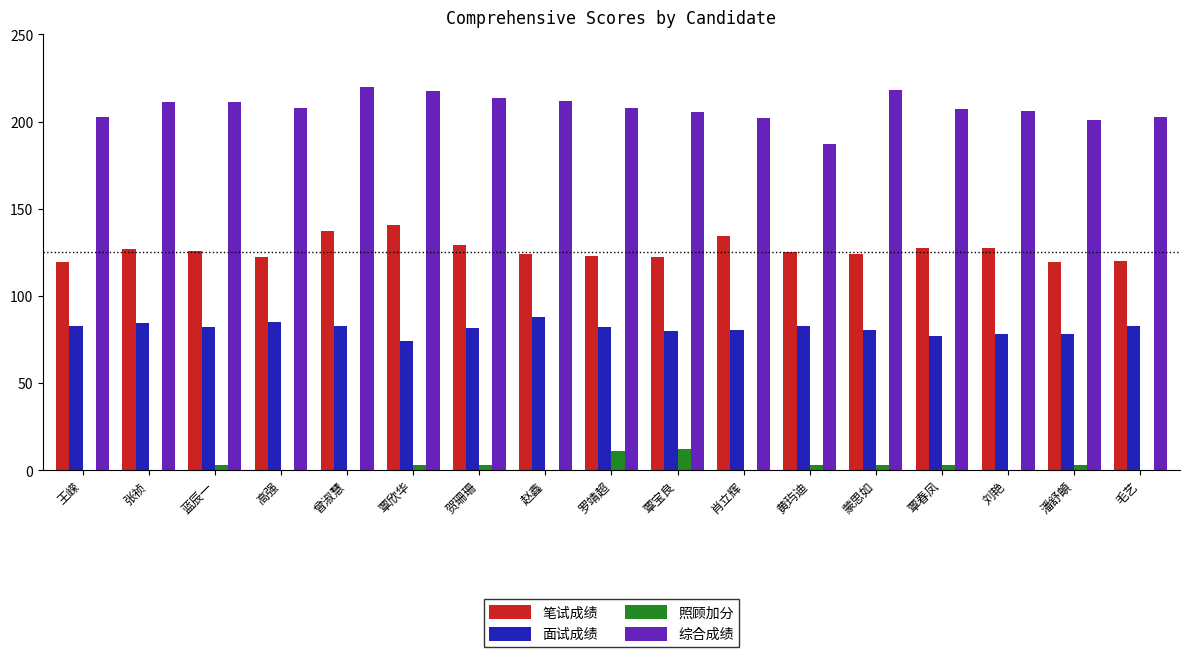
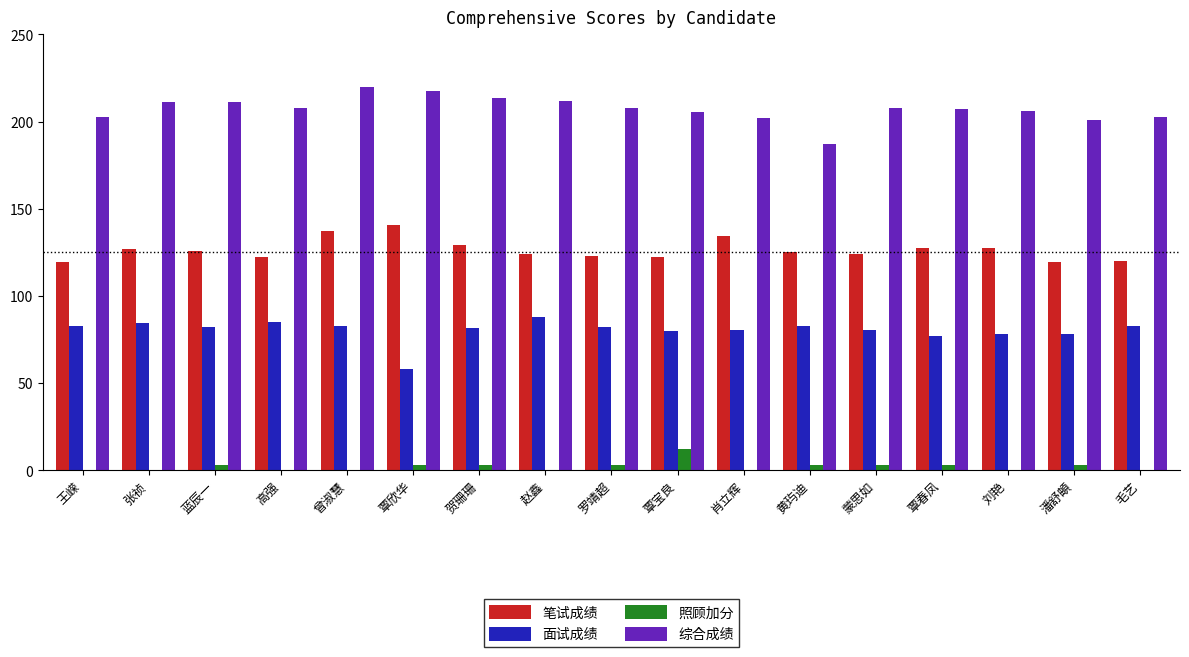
面试成绩, 覃欣华: 74 -> 58
照顾加分, 罗靖超: 11 -> 3
综合成绩, 蒙思如: 218 -> 208
